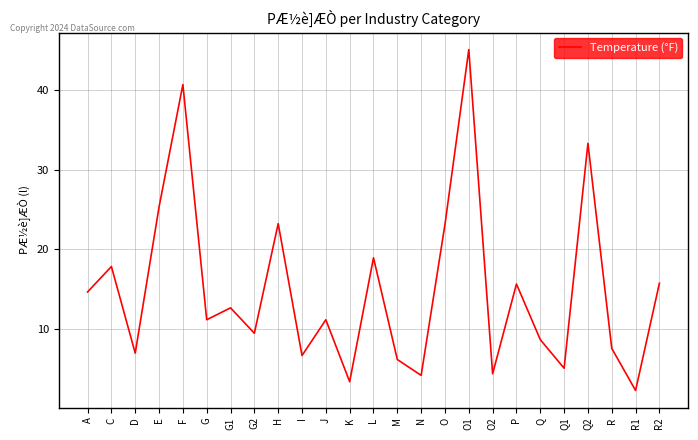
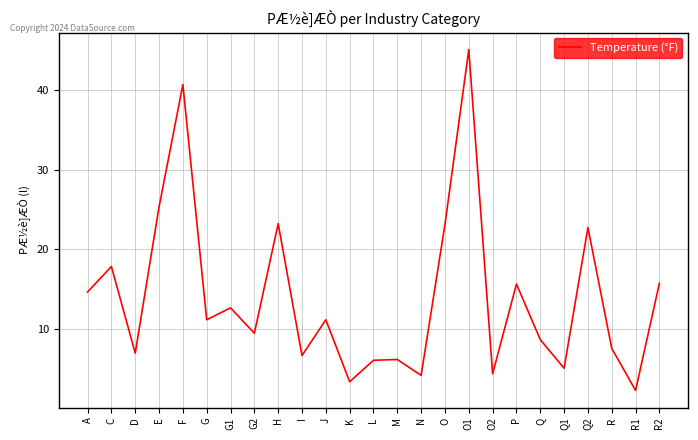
L: 19 -> 6
Q2: 33 -> 23
